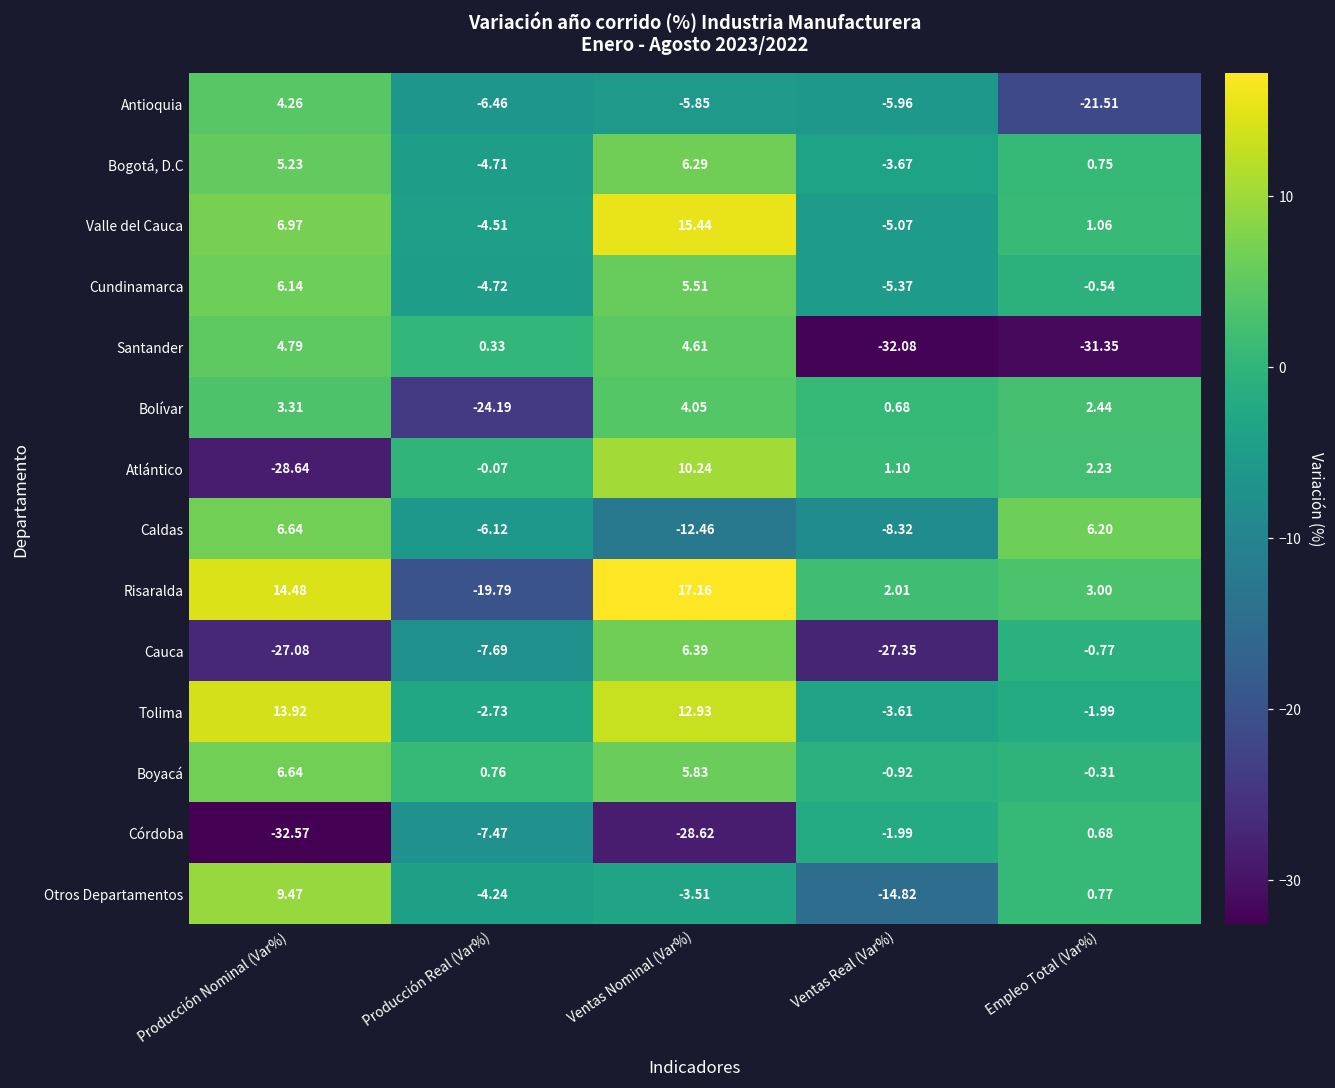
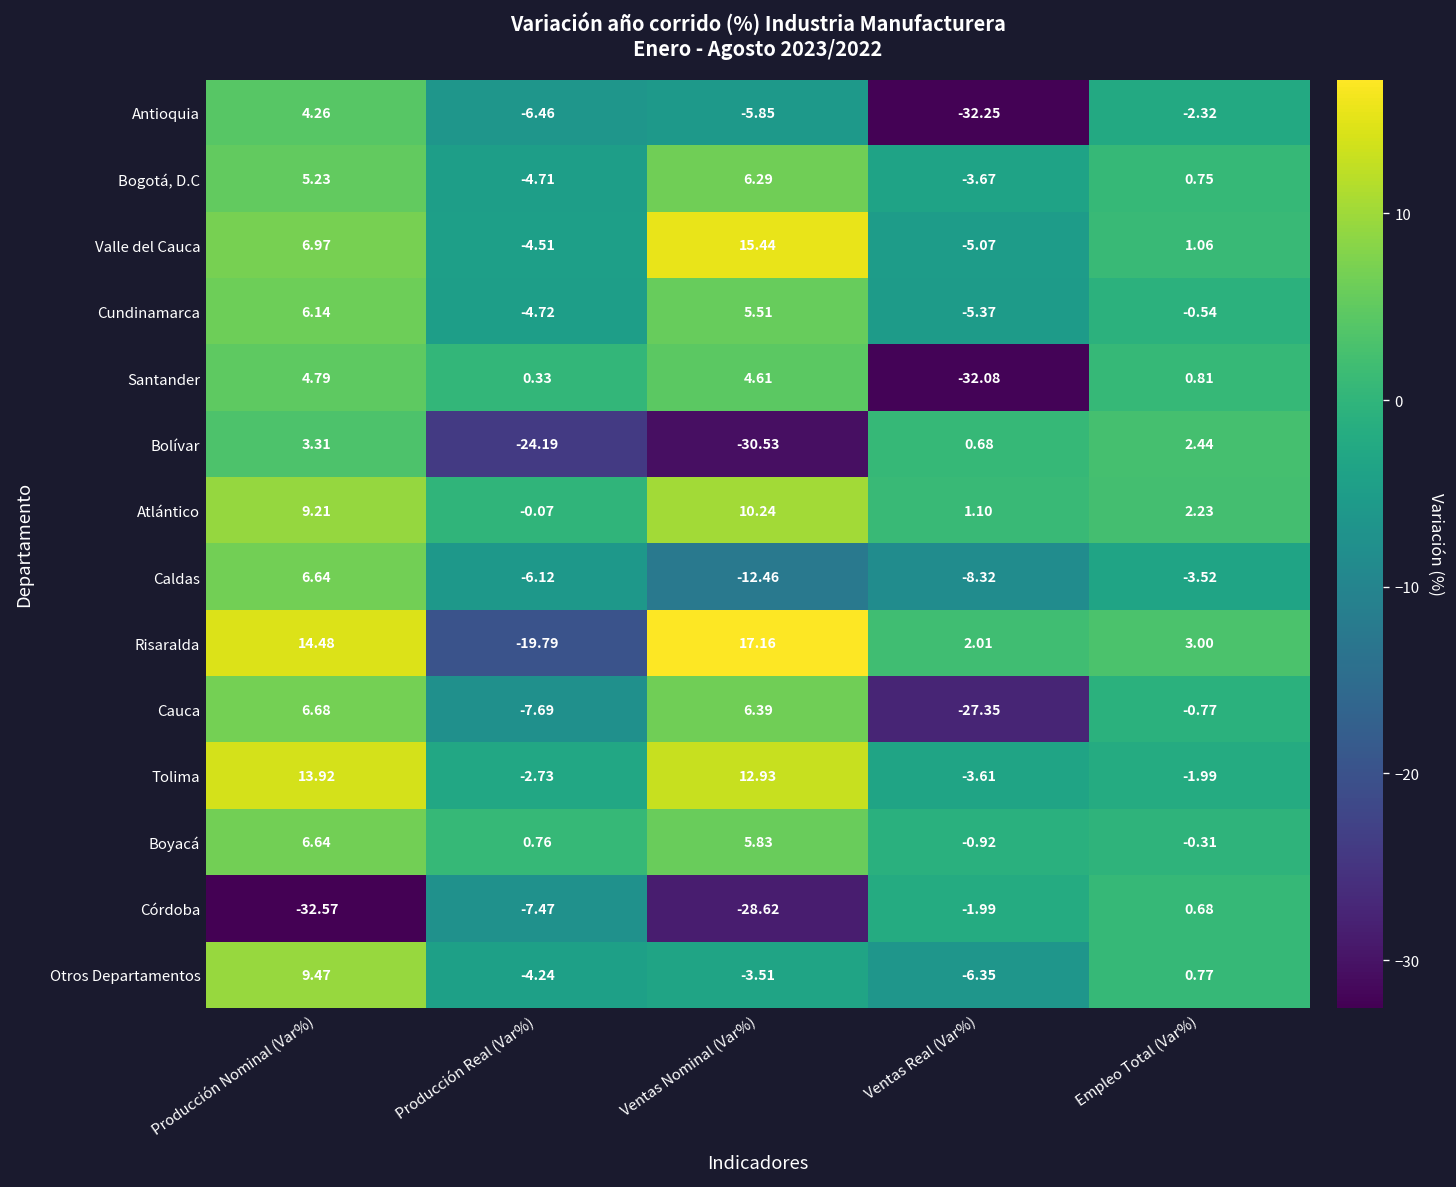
Antioquia, Ventas Real (Var%): -5.96 -> -32.25
Antioquia, Empleo Total (Var%): -21.51 -> -2.32
Santander, Empleo Total (Var%): -31.35 -> 0.81
Bolívar, Ventas Nominal (Var%): 4.05 -> -30.53
Atlántico, Producción Nominal (Var%): -28.64 -> 9.21
Caldas, Empleo Total (Var%): 6.20 -> -3.52
Cauca, Producción Nominal (Var%): -27.08 -> 6.68
Otros Departamentos, Ventas Real (Var%): -14.82 -> -6.35
